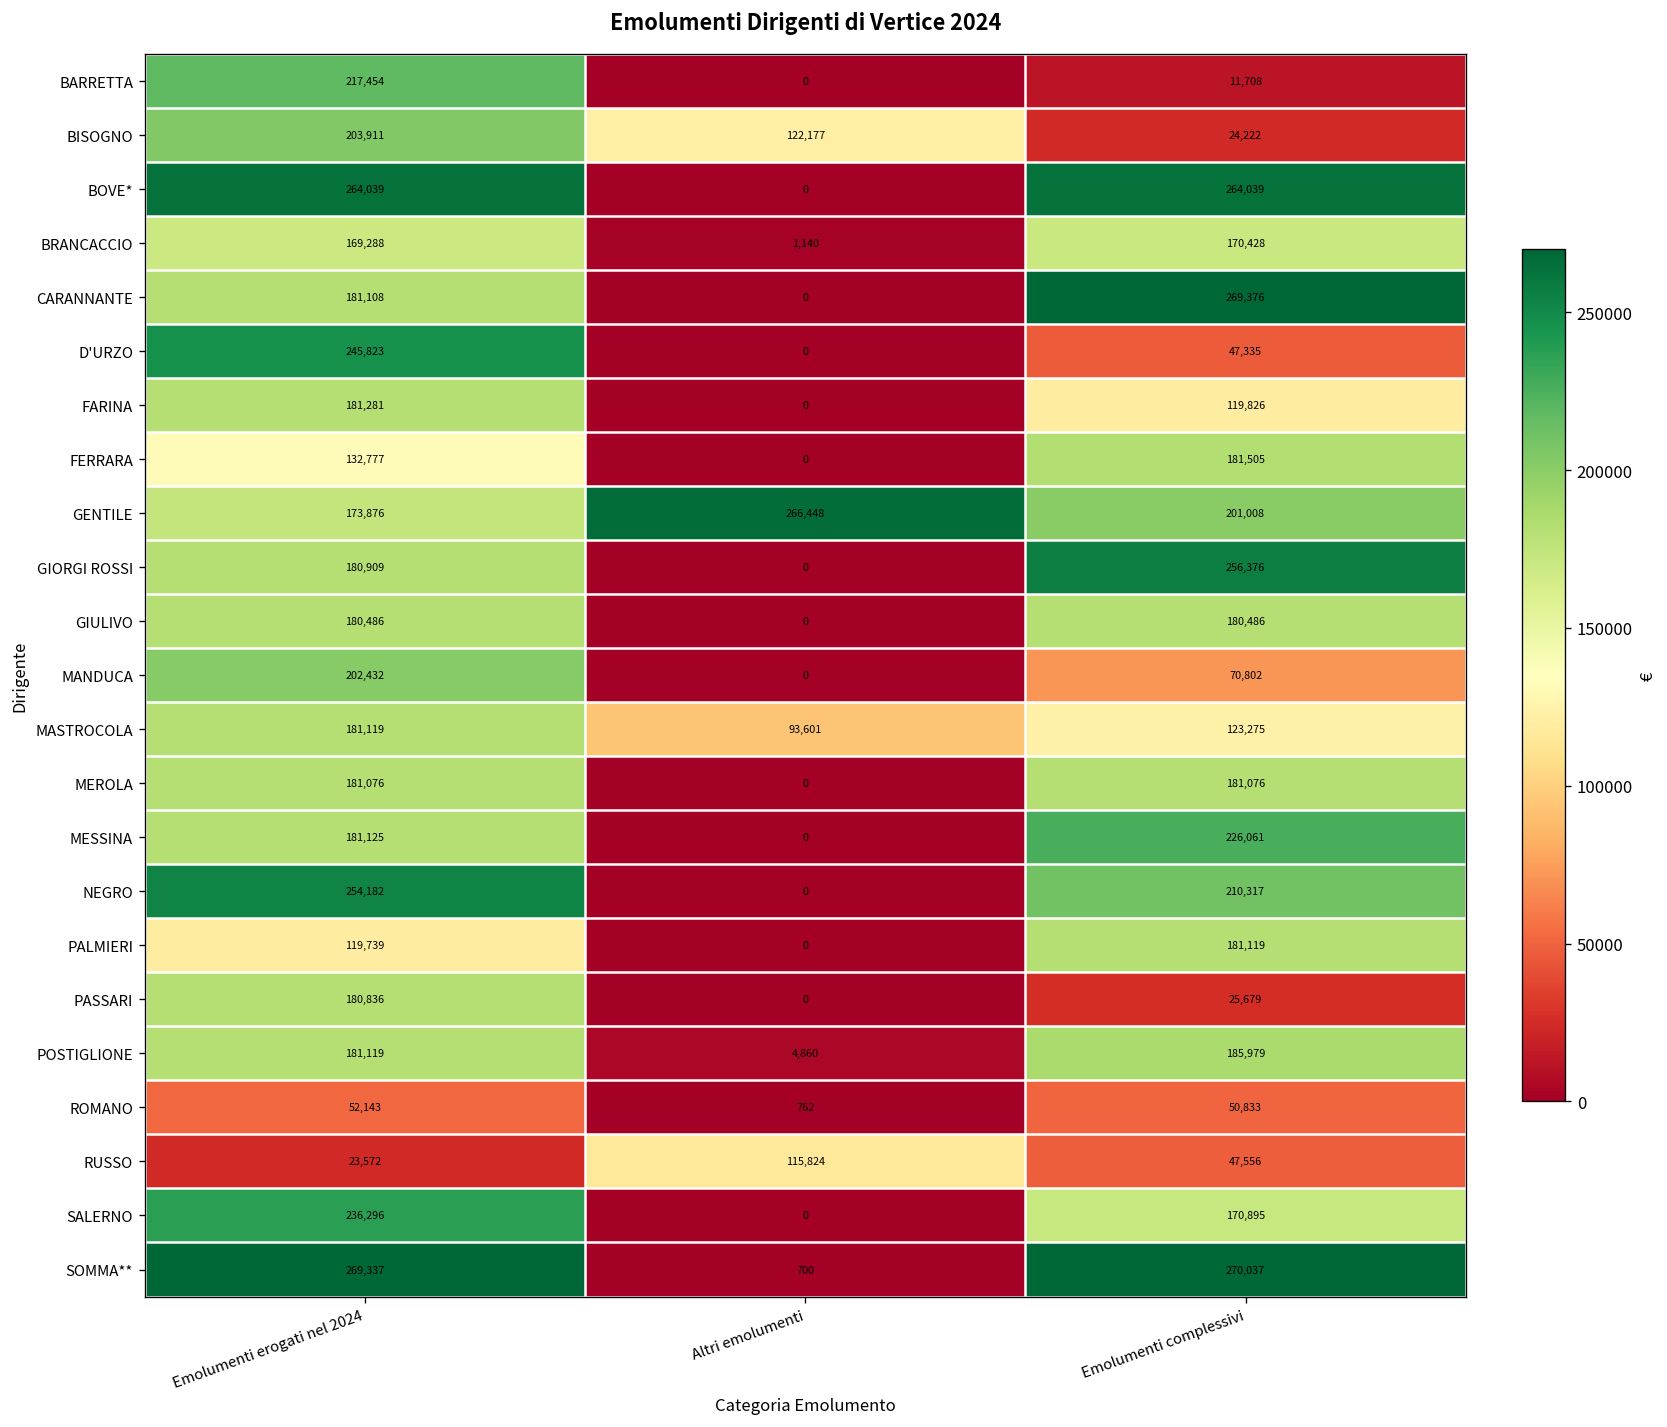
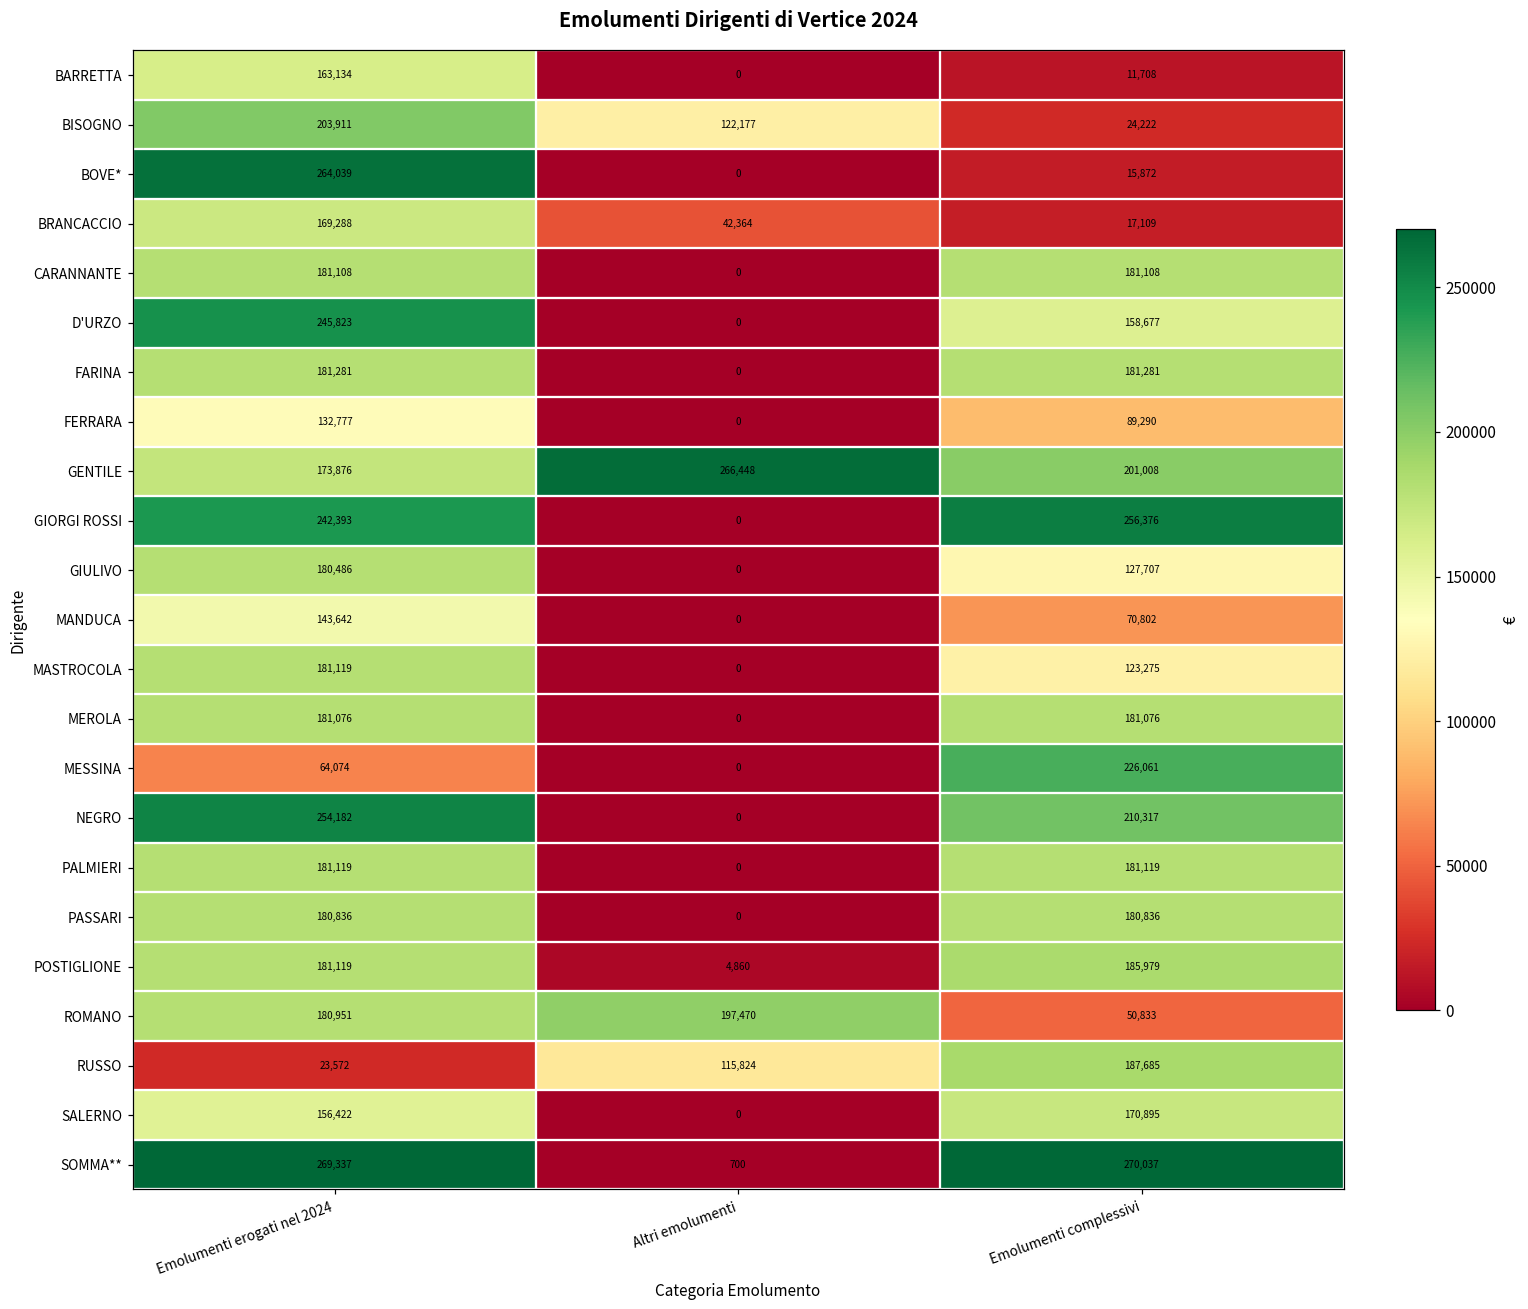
BARRETTA, Emolumenti erogati nel 2024: 217,454 -> 163,134
BOVE*, Emolumenti complessivi: 264,039 -> 15,872
BRANCACCIO, Altri emolumenti: 1,140 -> 42,364
BRANCACCIO, Emolumenti complessivi: 170,428 -> 17,109
CARANNANTE, Emolumenti complessivi: 269,376 -> 181,108
D'URZO, Emolumenti complessivi: 47,335 -> 158,677
FARINA, Emolumenti complessivi: 119,826 -> 181,281
FERRARA, Emolumenti complessivi: 181,505 -> 89,290
GIORGI ROSSI, Emolumenti erogati nel 2024: 180,909 -> 242,393
GIULIVO, Emolumenti complessivi: 180,486 -> 127,707
MANDUCA, Emolumenti erogati nel 2024: 202,432 -> 143,642
MASTROCOLA, Altri emolumenti: 93,601 -> 0
MESSINA, Emolumenti erogati nel 2024: 181,125 -> 64,074
PALMIERI, Emolumenti erogati nel 2024: 119,739 -> 181,119
PASSARI, Emolumenti complessivi: 25,679 -> 180,836
ROMANO, Emolumenti erogati nel 2024: 52,143 -> 180,951
ROMANO, Altri emolumenti: 762 -> 197,470
RUSSO, Emolumenti complessivi: 47,556 -> 187,685
SALERNO, Emolumenti erogati nel 2024: 236,296 -> 156,422
